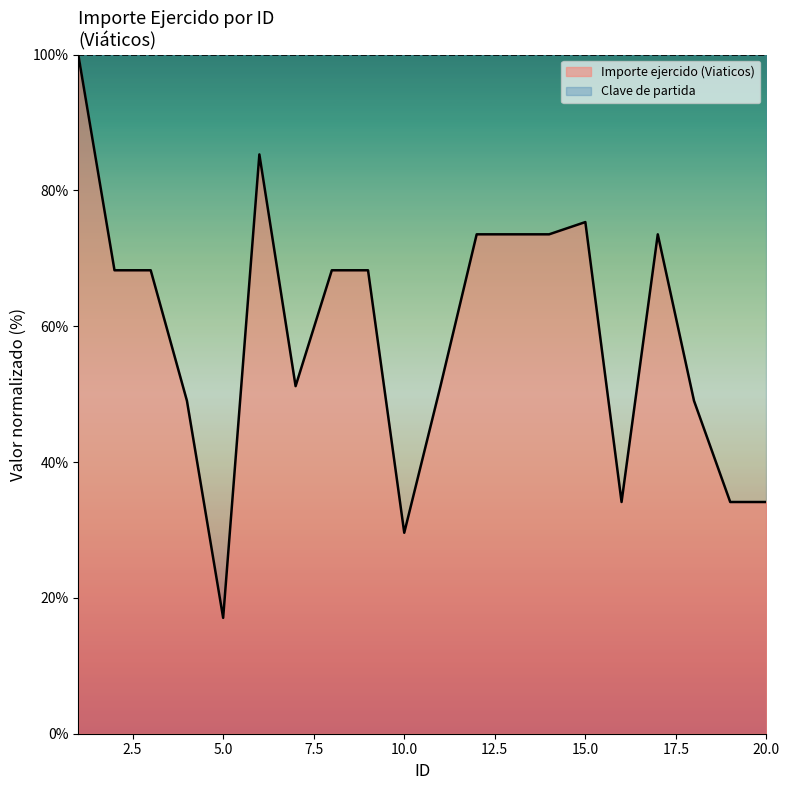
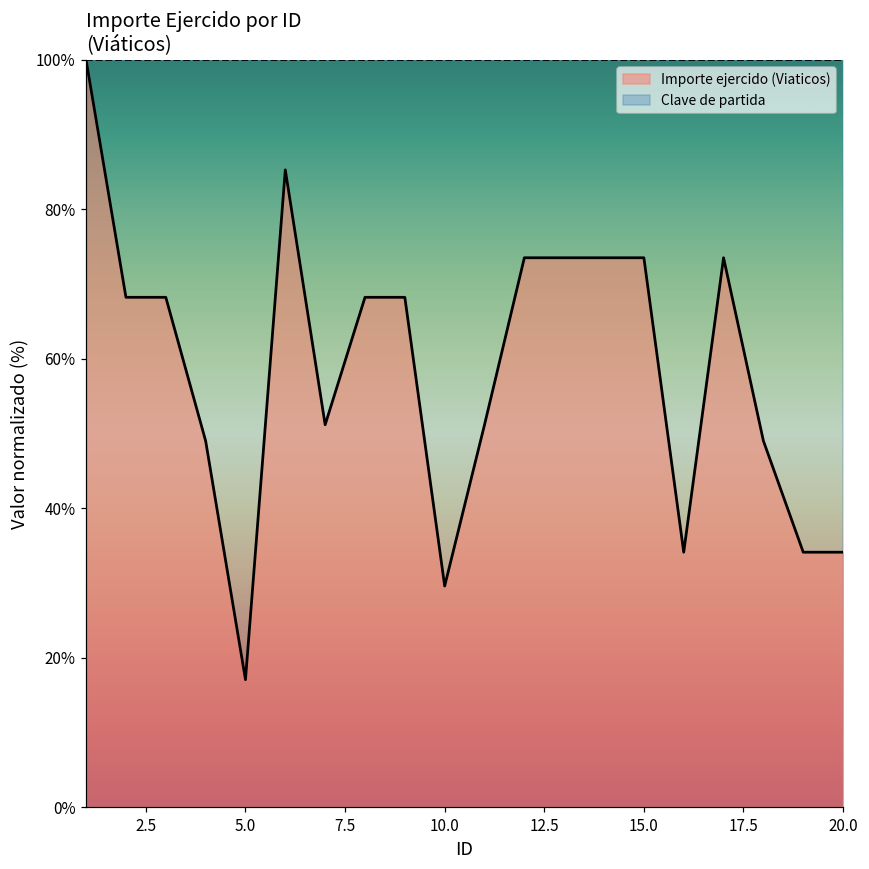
Importe ejercido (Viaticos), 15.0: 75% -> 74%
